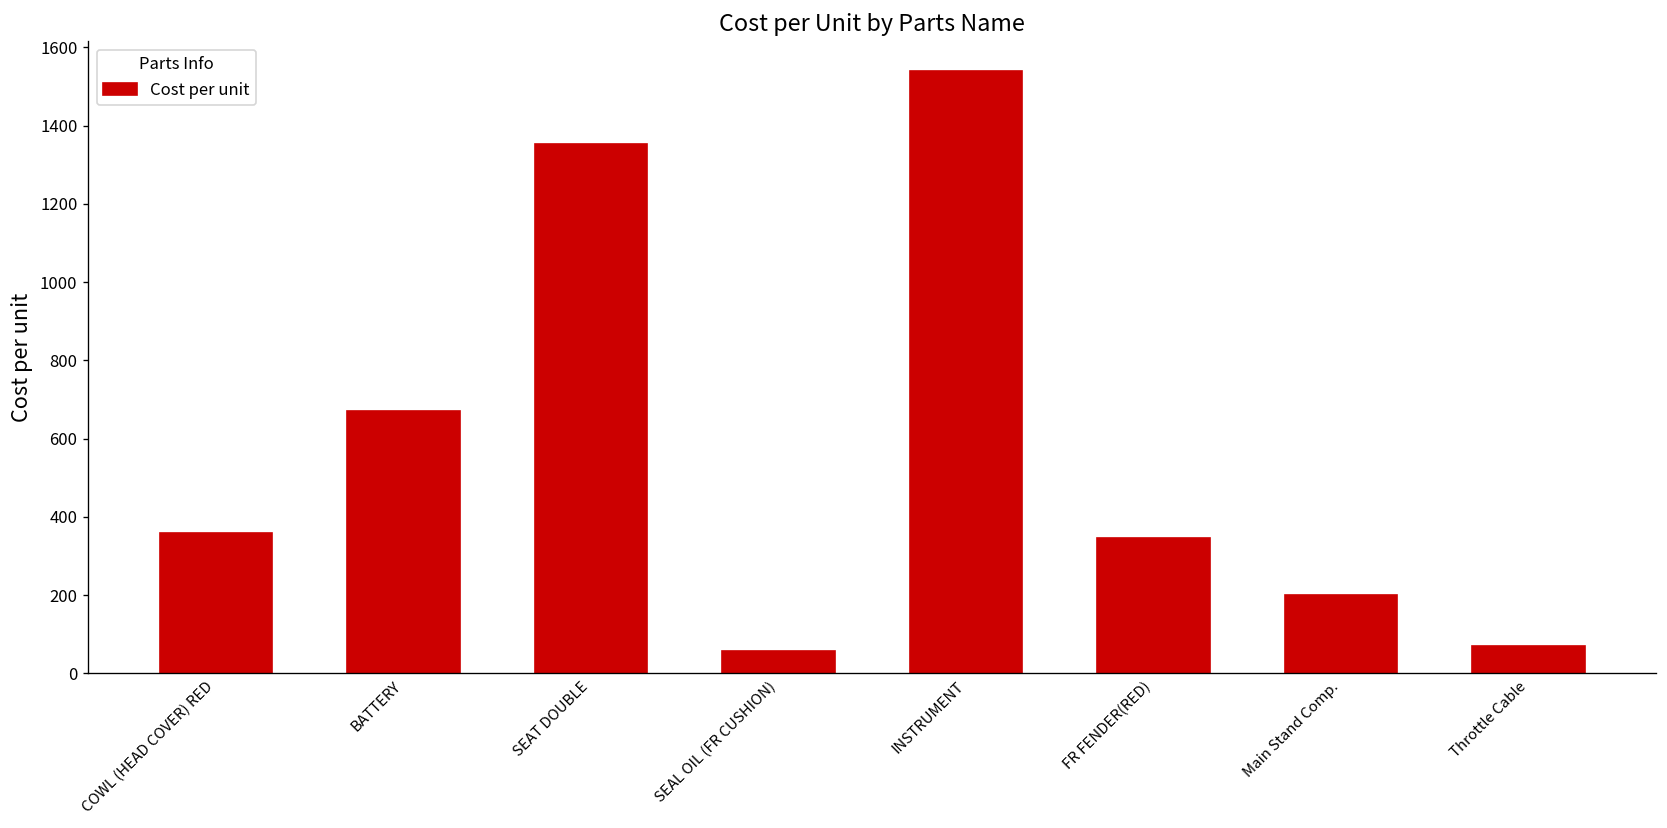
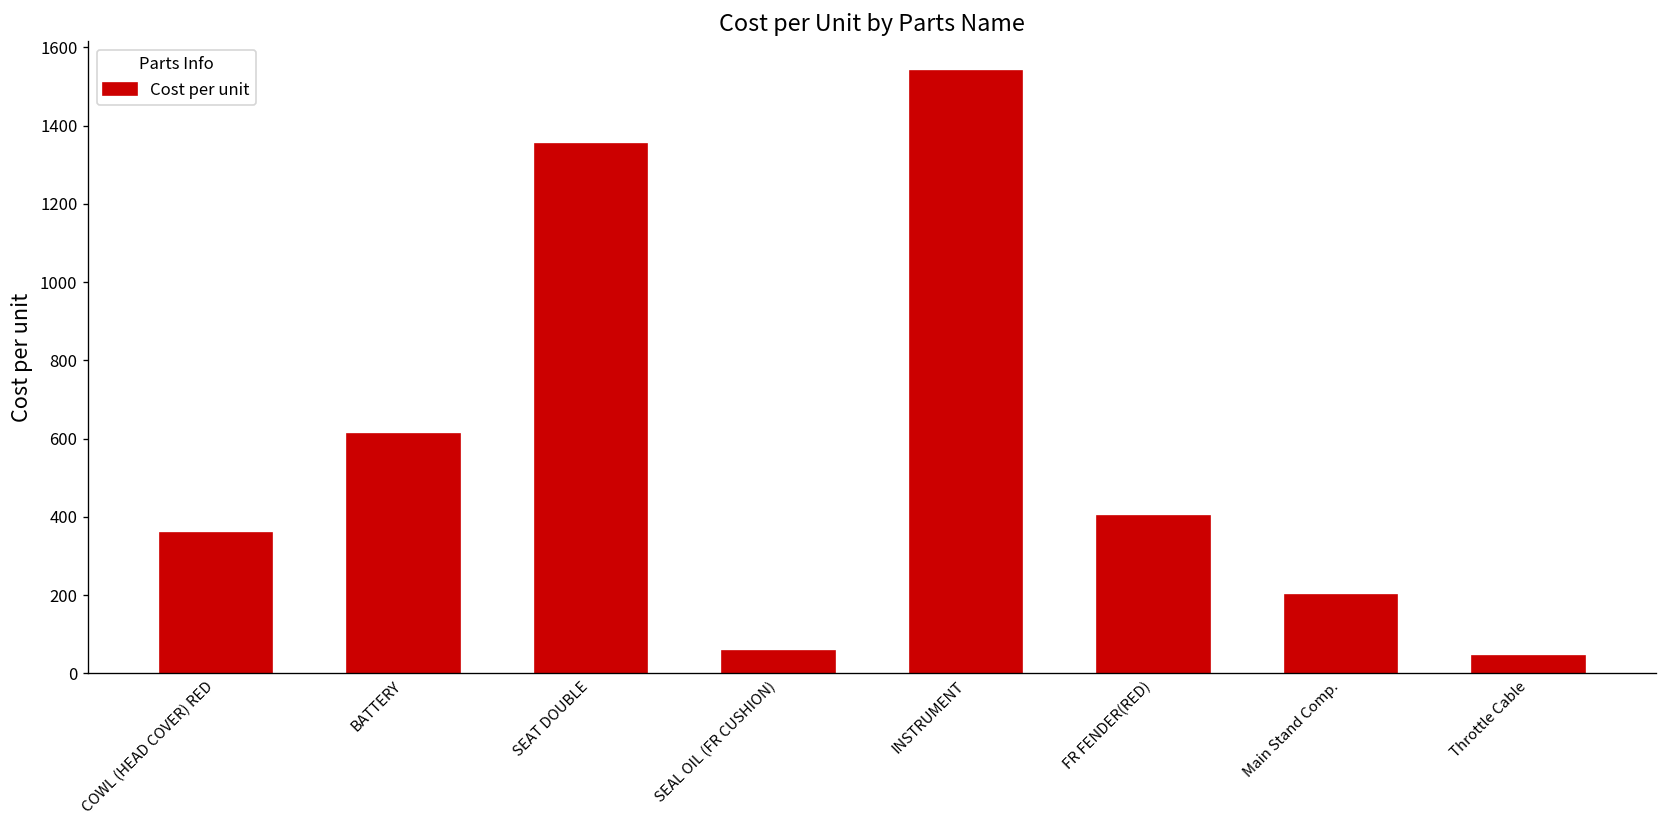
BATTERY: 670 -> 610
FR FENDER(RED): 350 -> 400
Throttle Cable: 70 -> 40
